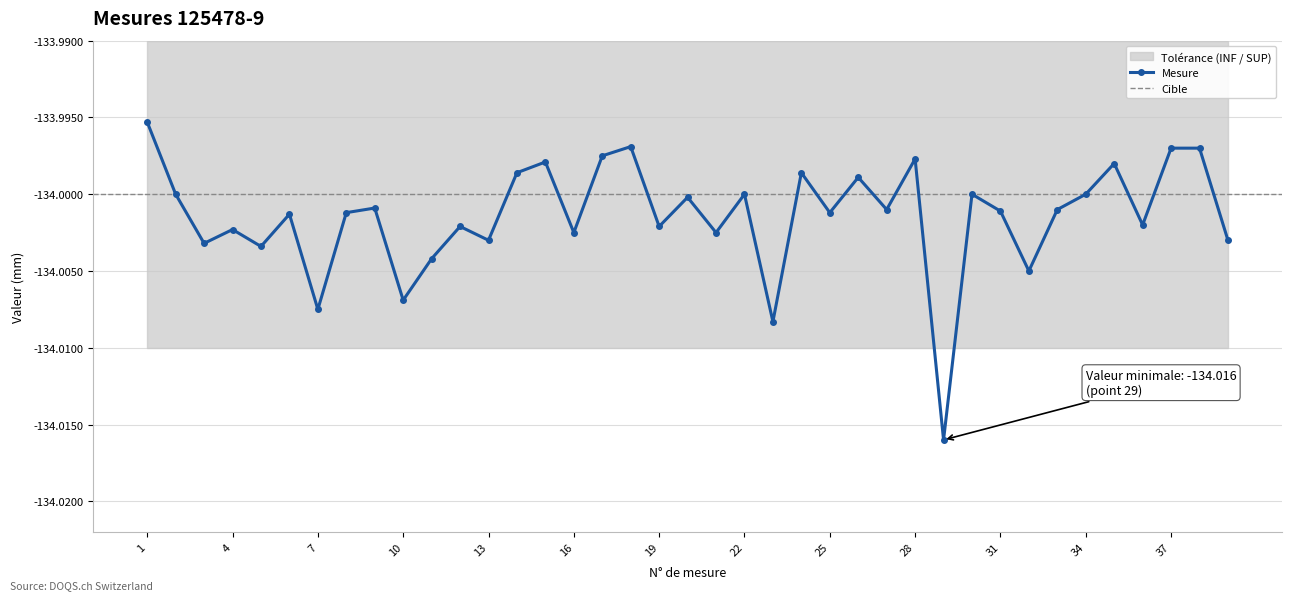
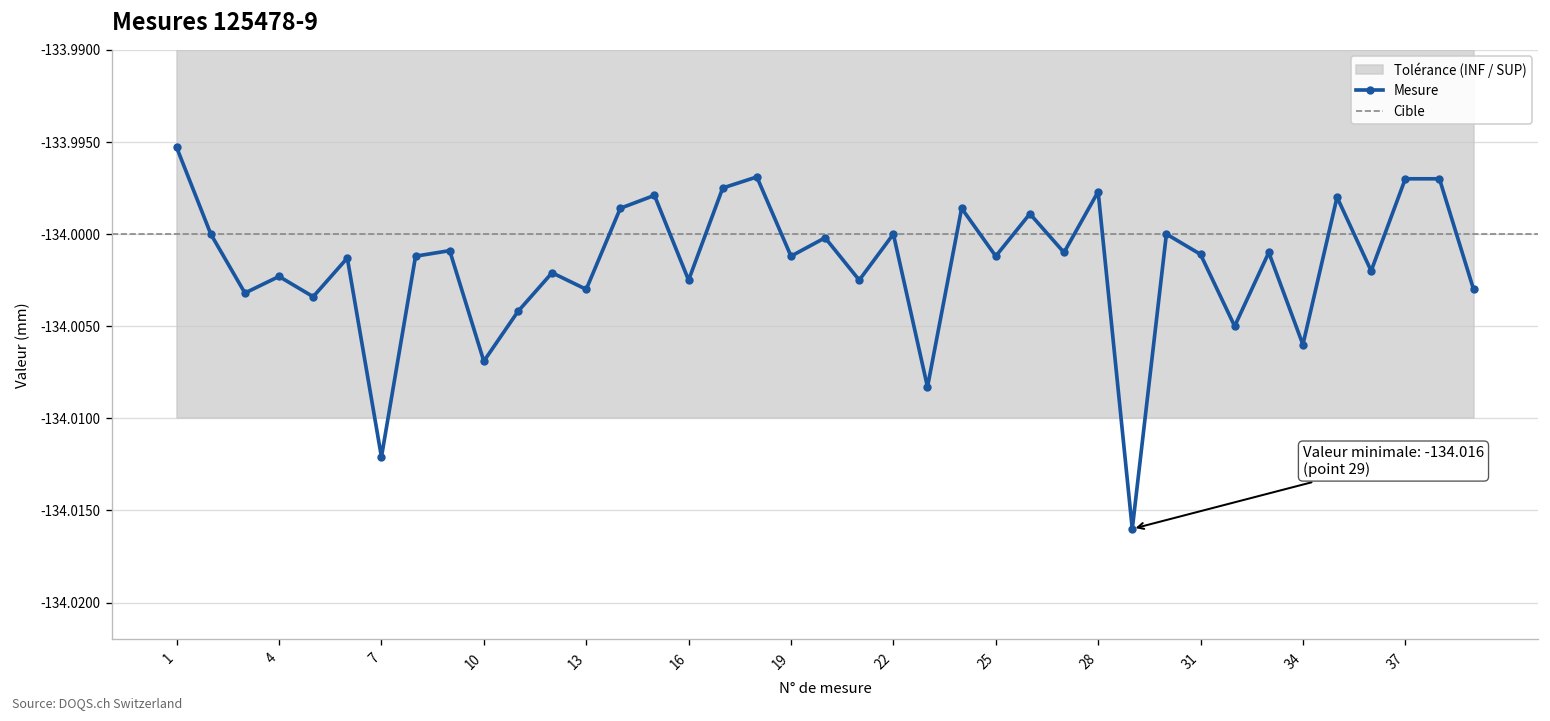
Mesure, 7: -134.0075 -> -134.0121
Mesure, 19: -134.0021 -> -134.0012
Mesure, 34: -134.000 -> -134.006
